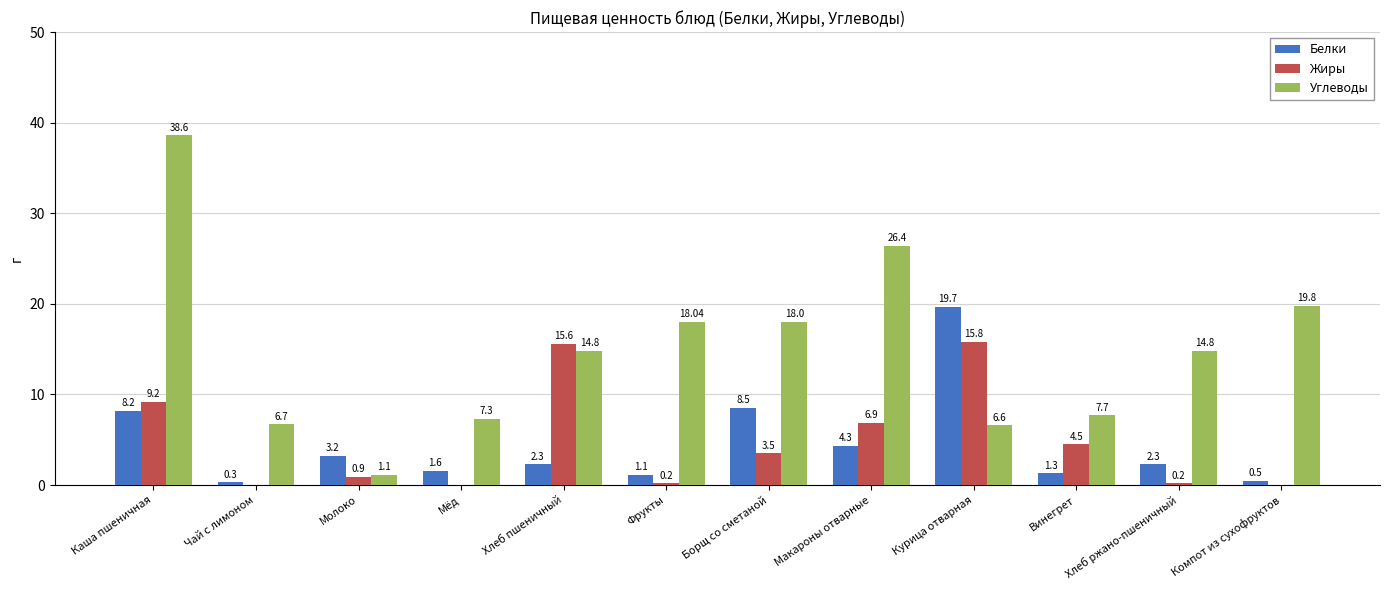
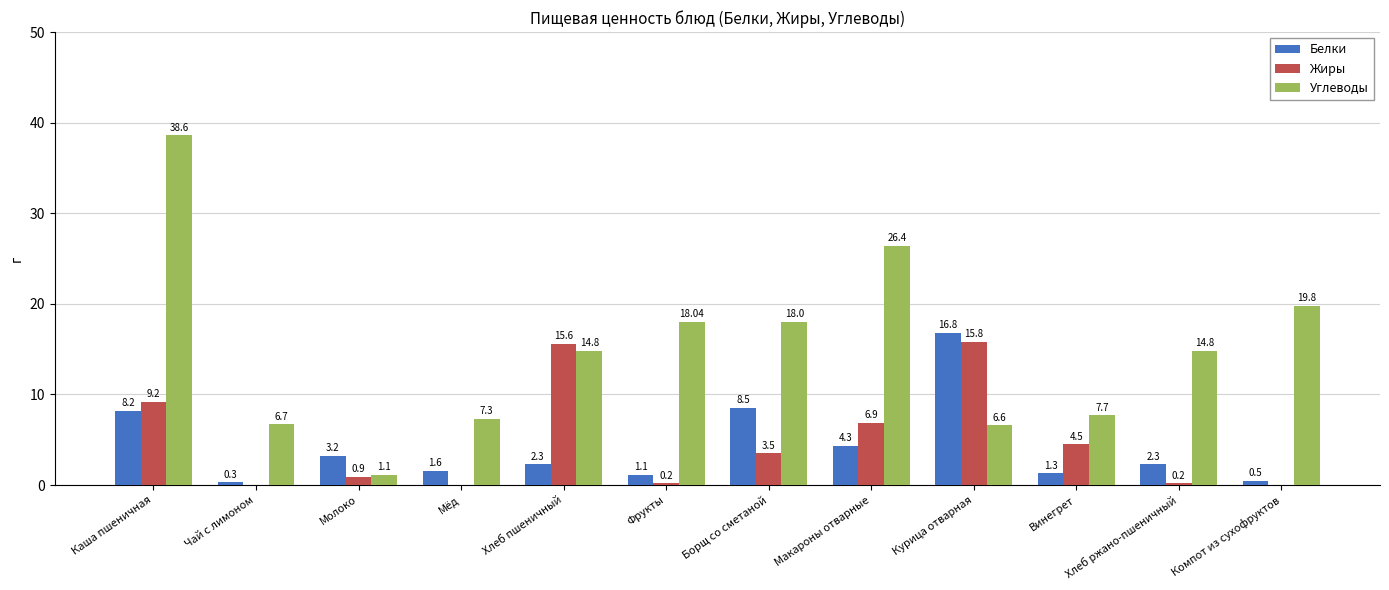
Белки, Курица отварная: 19.7 -> 16.8
